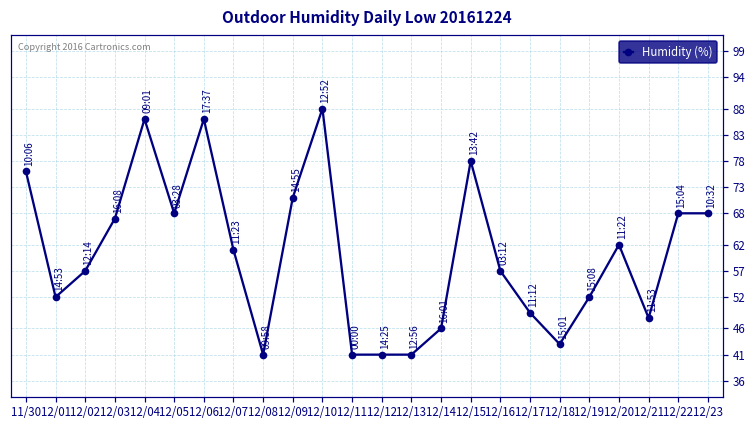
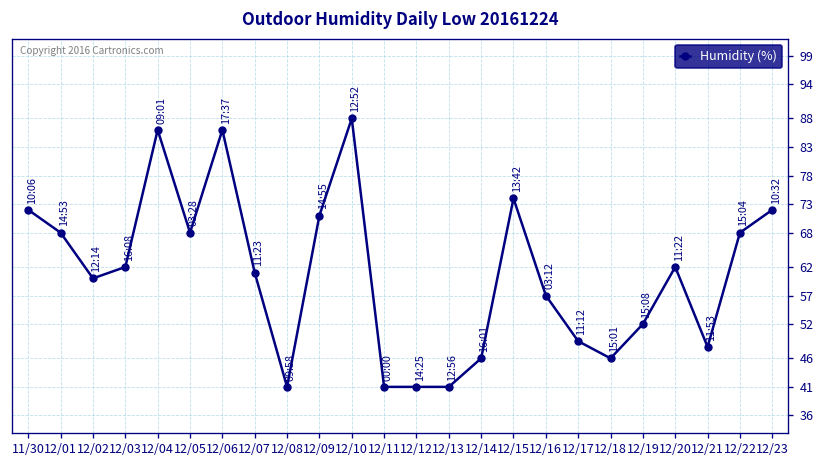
11/30: 76 -> 72
12/01: 52 -> 68
12/02: 57 -> 60
12/03: 67 -> 62
12/15: 78 -> 74
12/18: 43 -> 46
12/23: 68 -> 72
